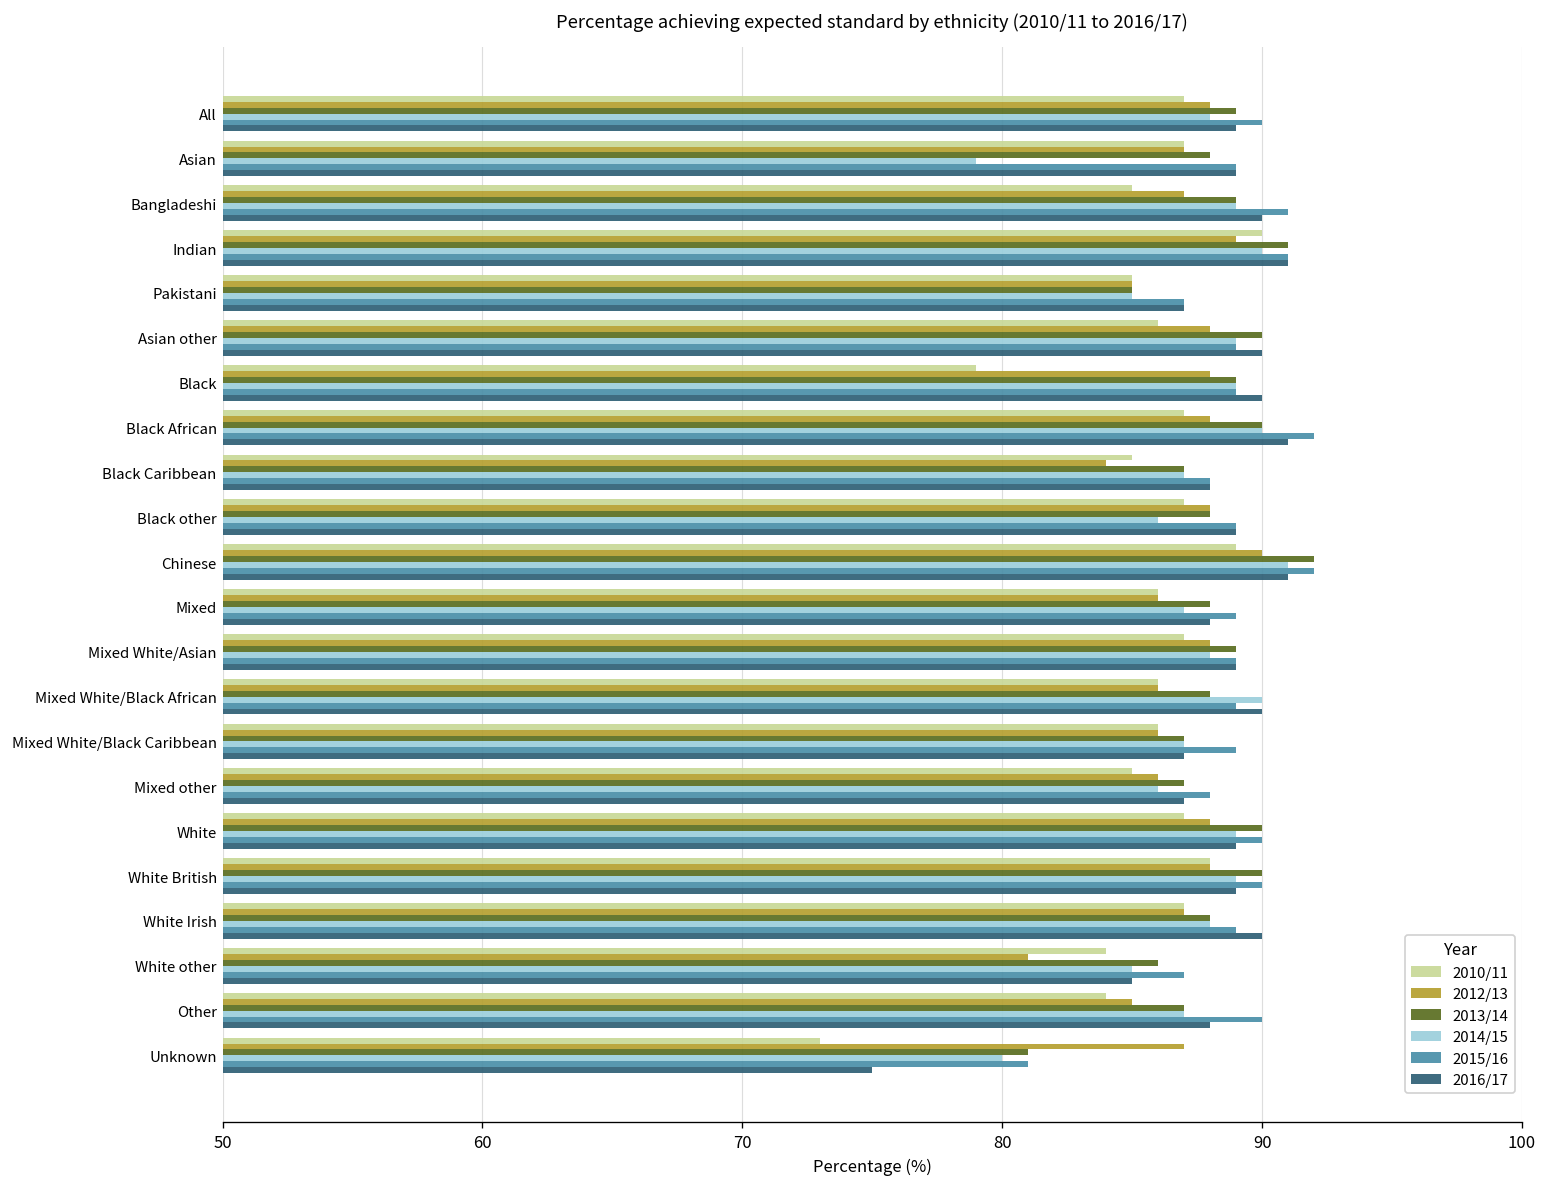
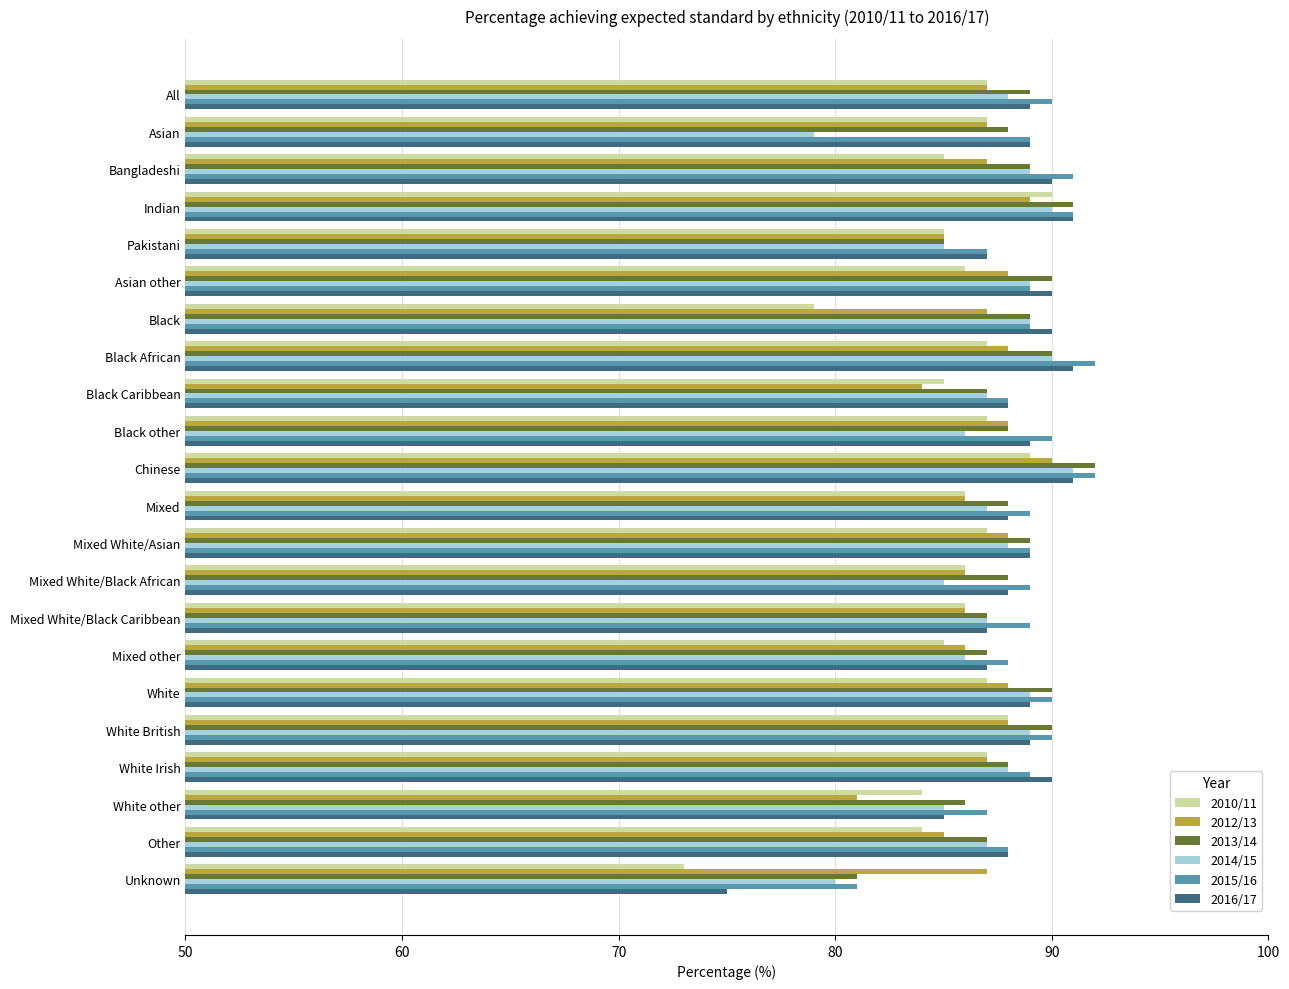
2012/13, All: 88 -> 87
2012/13, Black: 88 -> 87
2015/16, Black other: 89 -> 90
2014/15, Mixed White/Black African: 90 -> 85
2016/17, Mixed White/Black African: 90 -> 88
2015/16, Other: 90 -> 88
